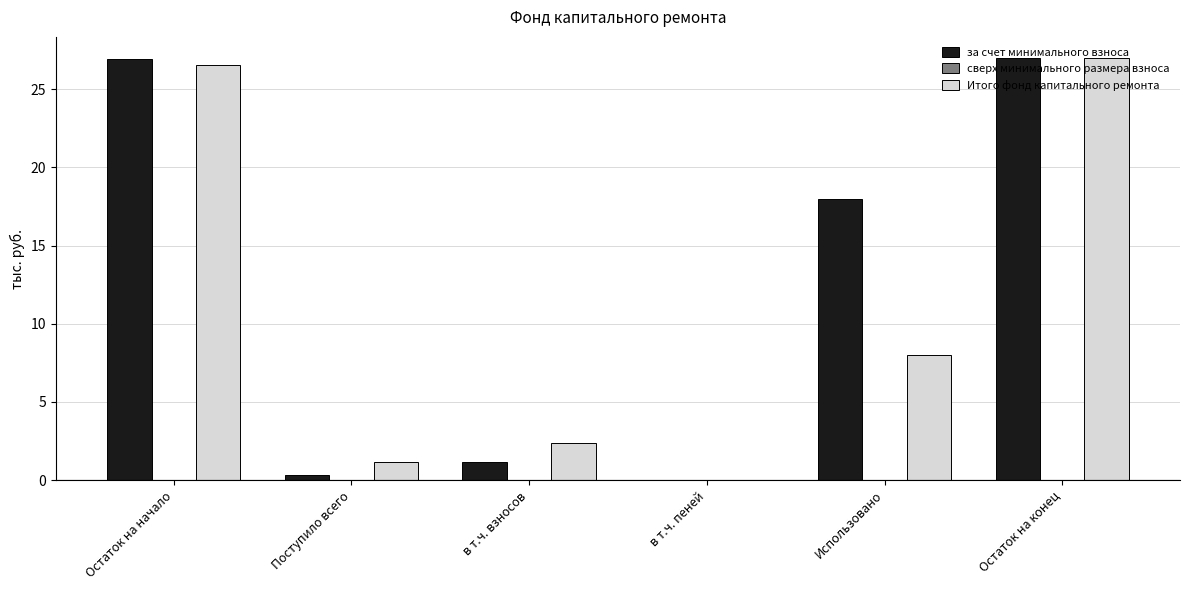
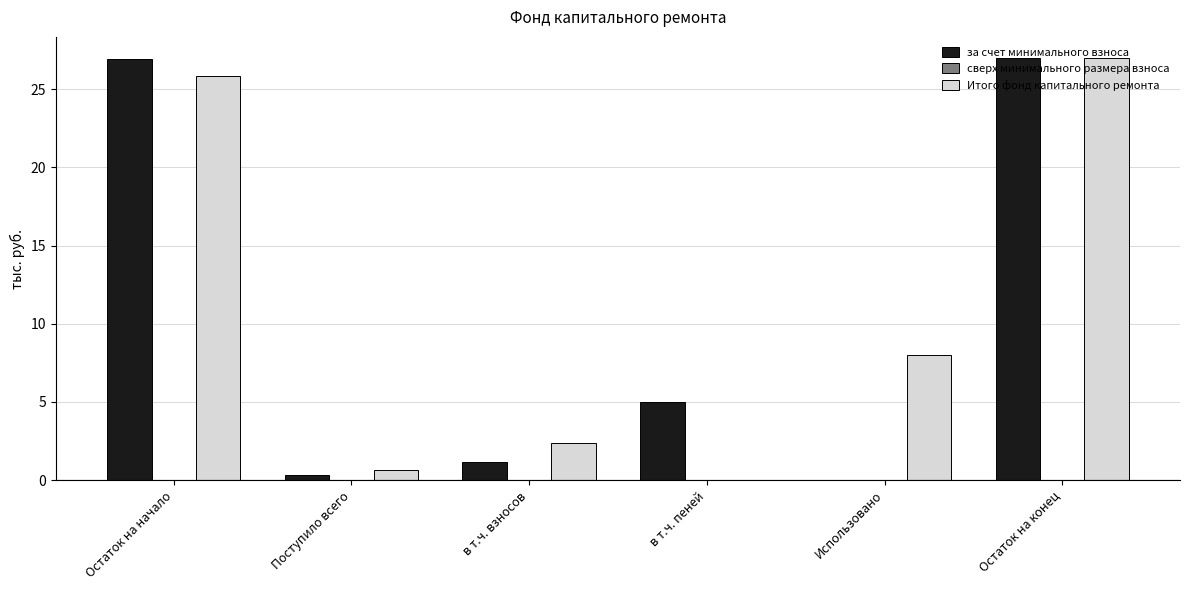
Итого фонд капитального ремонта, Остаток на начало: 26.5 -> 25.8
Итого фонд капитального ремонта, Поступило всего: 1.2 -> 0.6
за счет минимального взноса, в т.ч. пеней: 0 -> 5
за счет минимального взноса, Использовано: 18 -> 0
